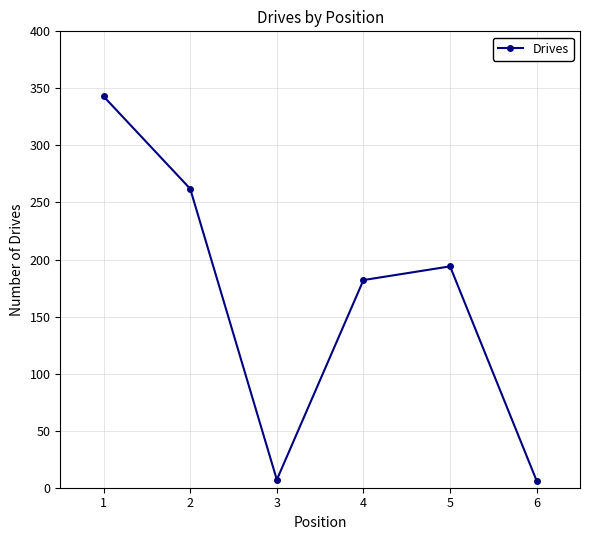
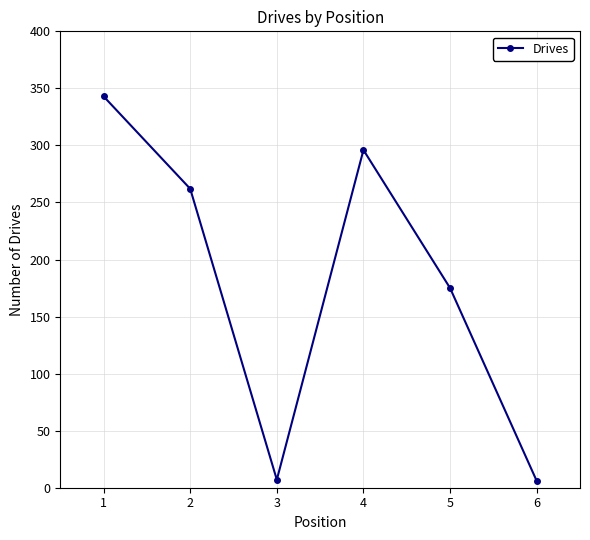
4: 182 -> 296
5: 194 -> 175
